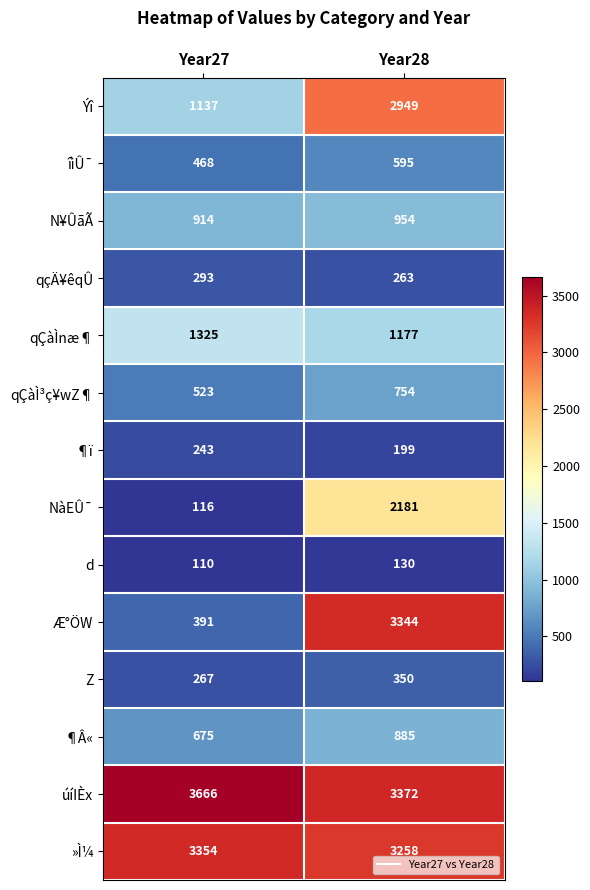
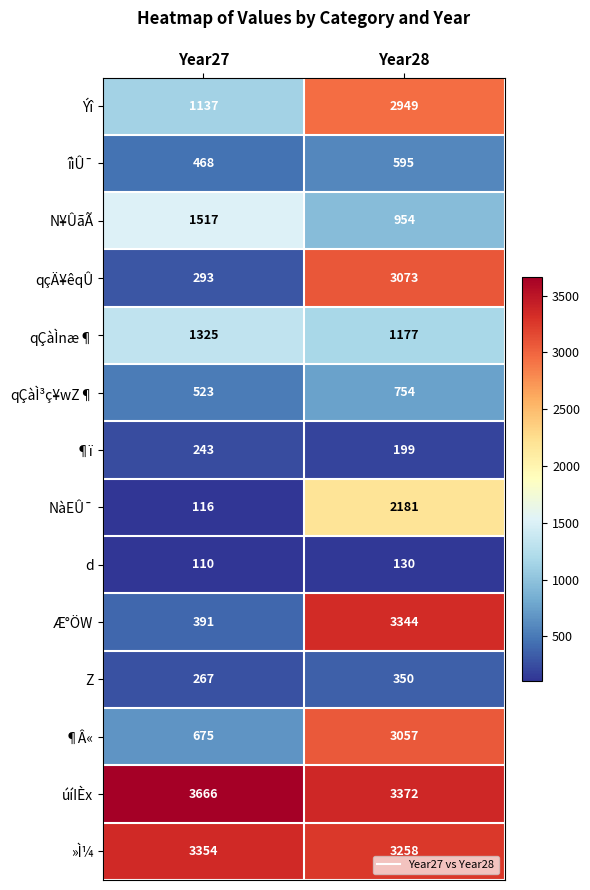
N¥ÛãÃ, Year27: 914 -> 1517
qçÄ¥êqÛ, Year28: 263 -> 3073
¶Â«, Year28: 885 -> 3057
